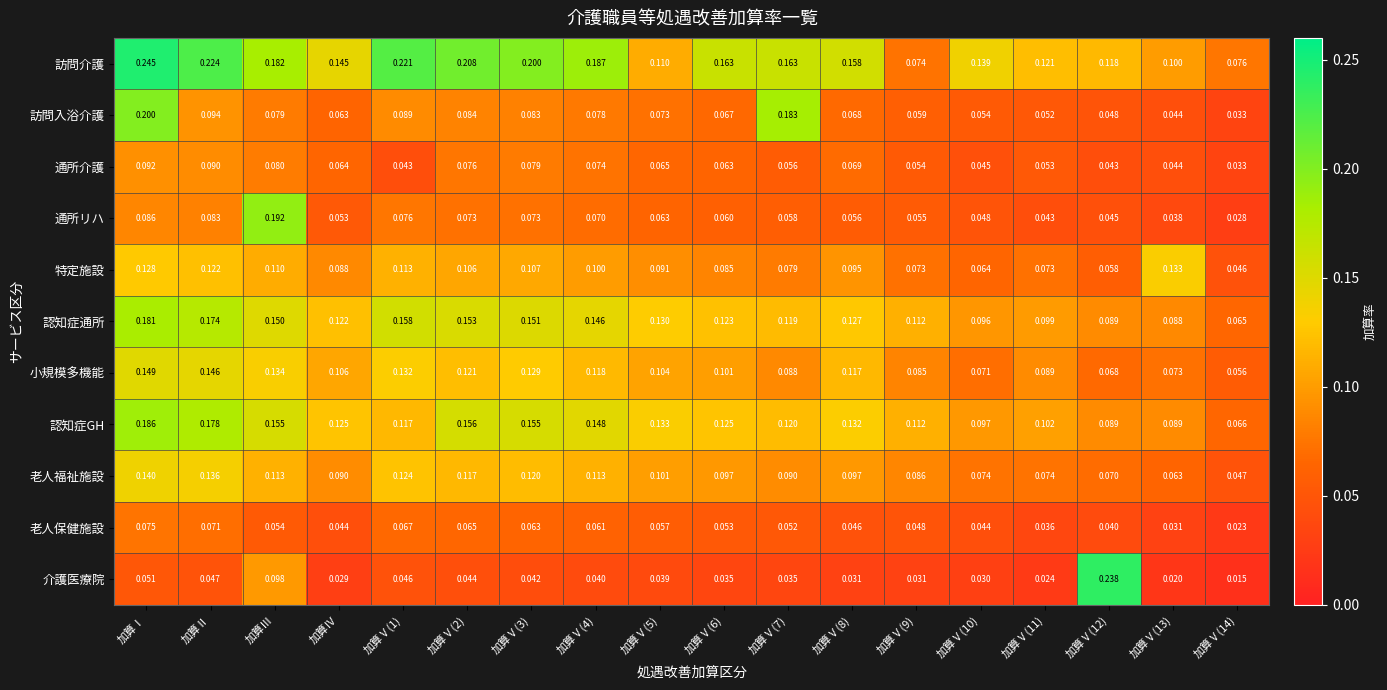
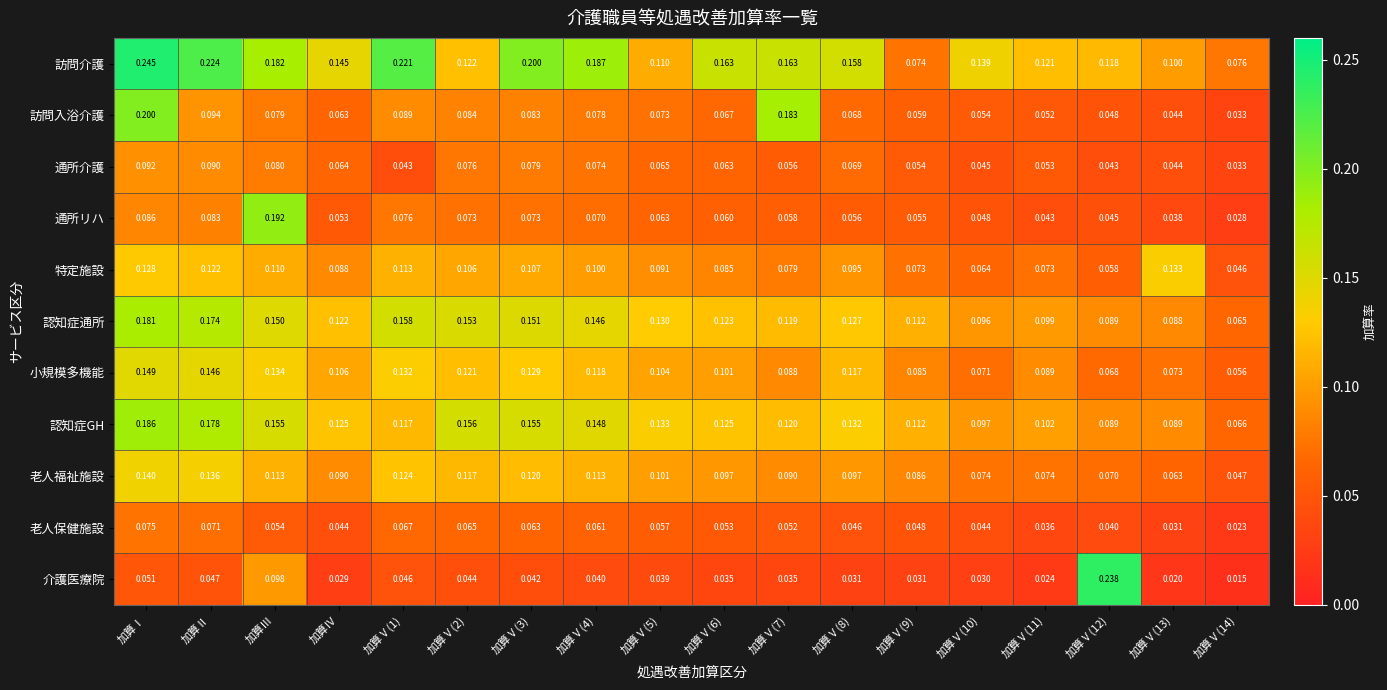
訪問介護, 加算Ⅴ(2): 0.208 -> 0.122
